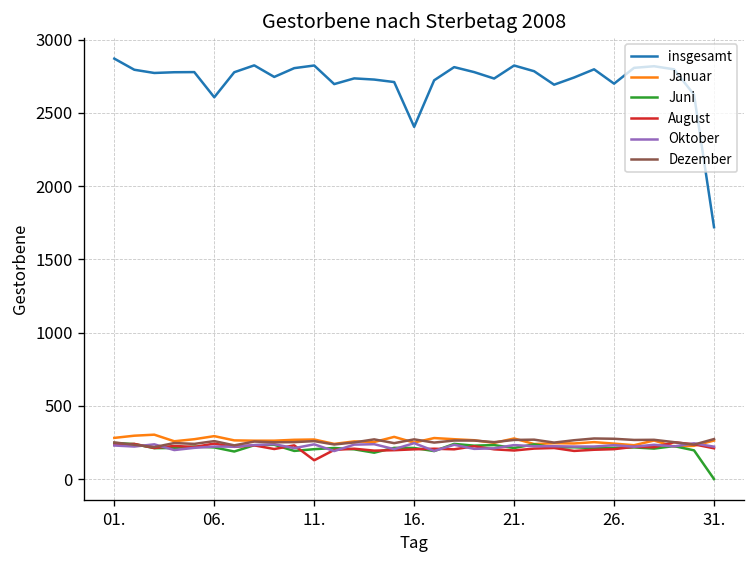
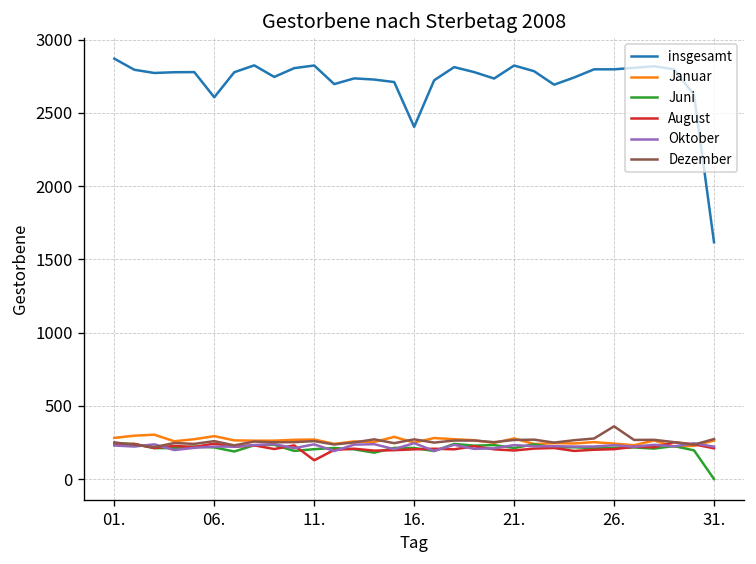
insgesamt, 26.: 2700 -> 2800
Dezember, 26.: 280 -> 360
insgesamt, 31.: 1720 -> 1620
